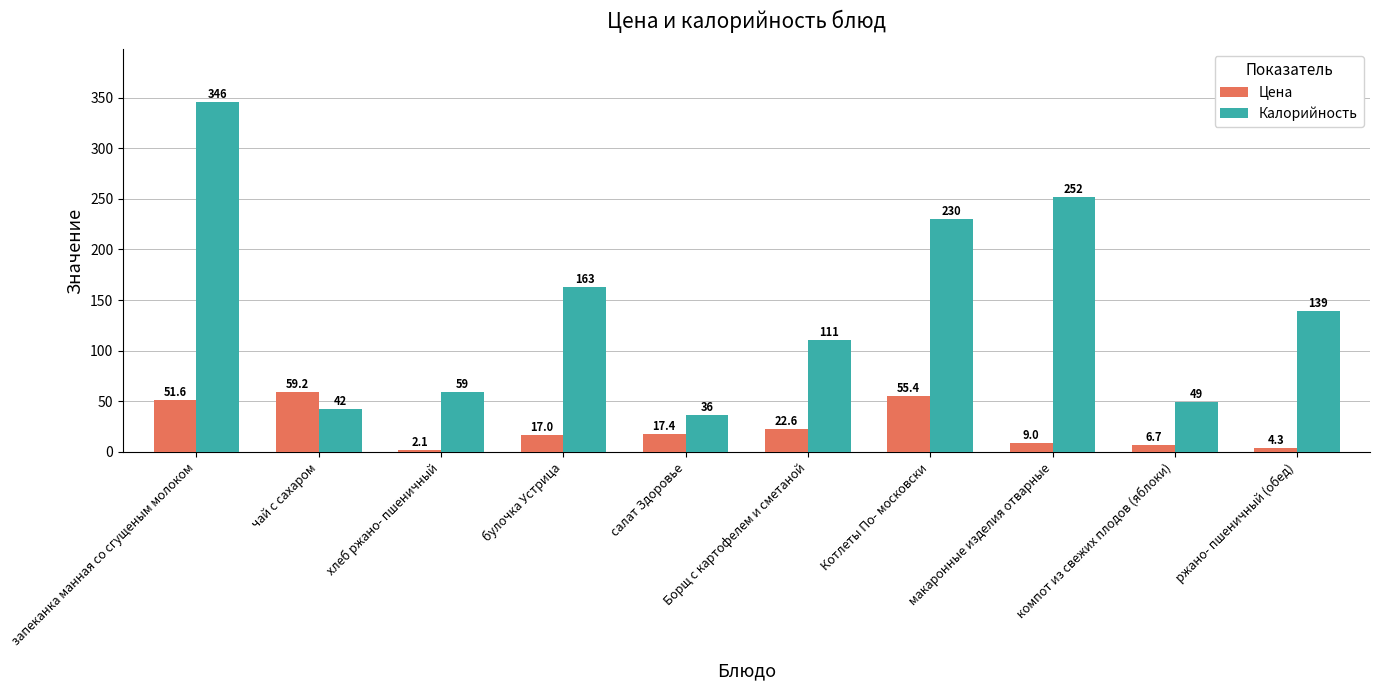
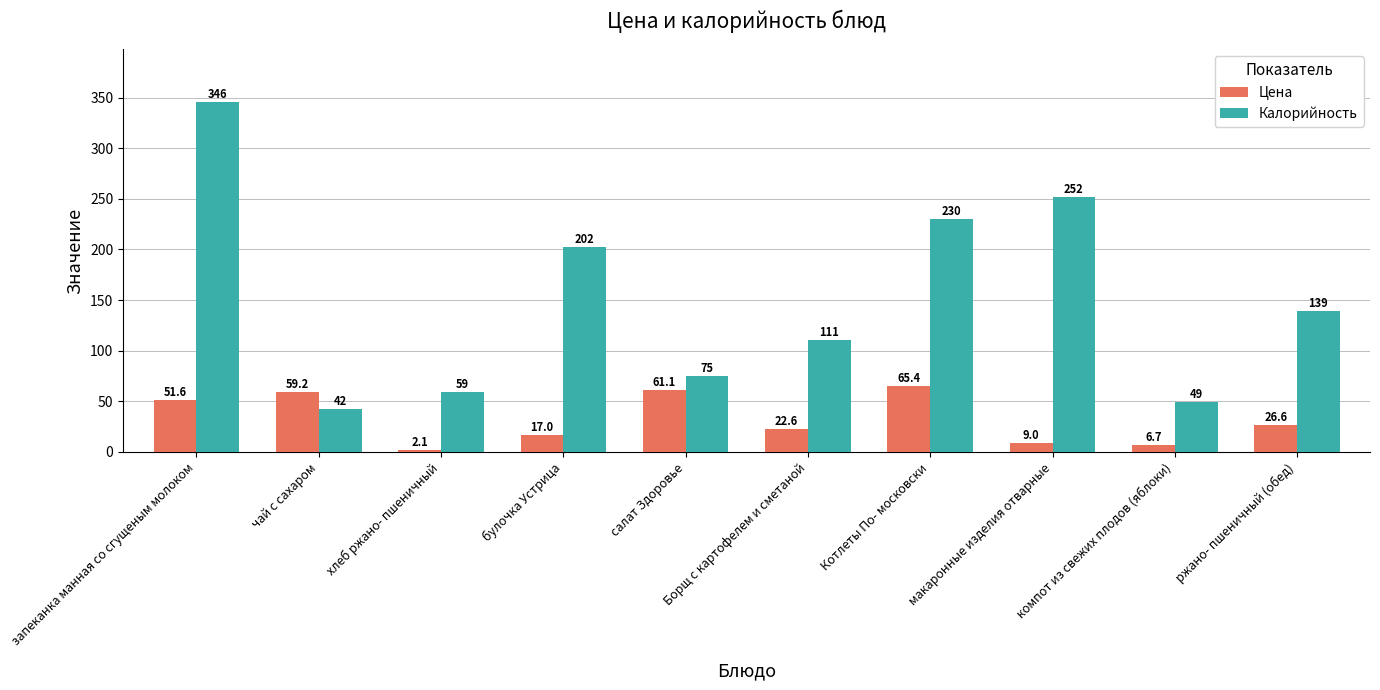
Калорийность, булочка Устрица: 163 -> 202
Цена, салат Здоровье: 17.4 -> 61.1
Калорийность, салат Здоровье: 36 -> 75
Цена, Котлеты По- московски: 55.4 -> 65.4
Цена, ржано- пшеничный (обед): 4.3 -> 26.6
